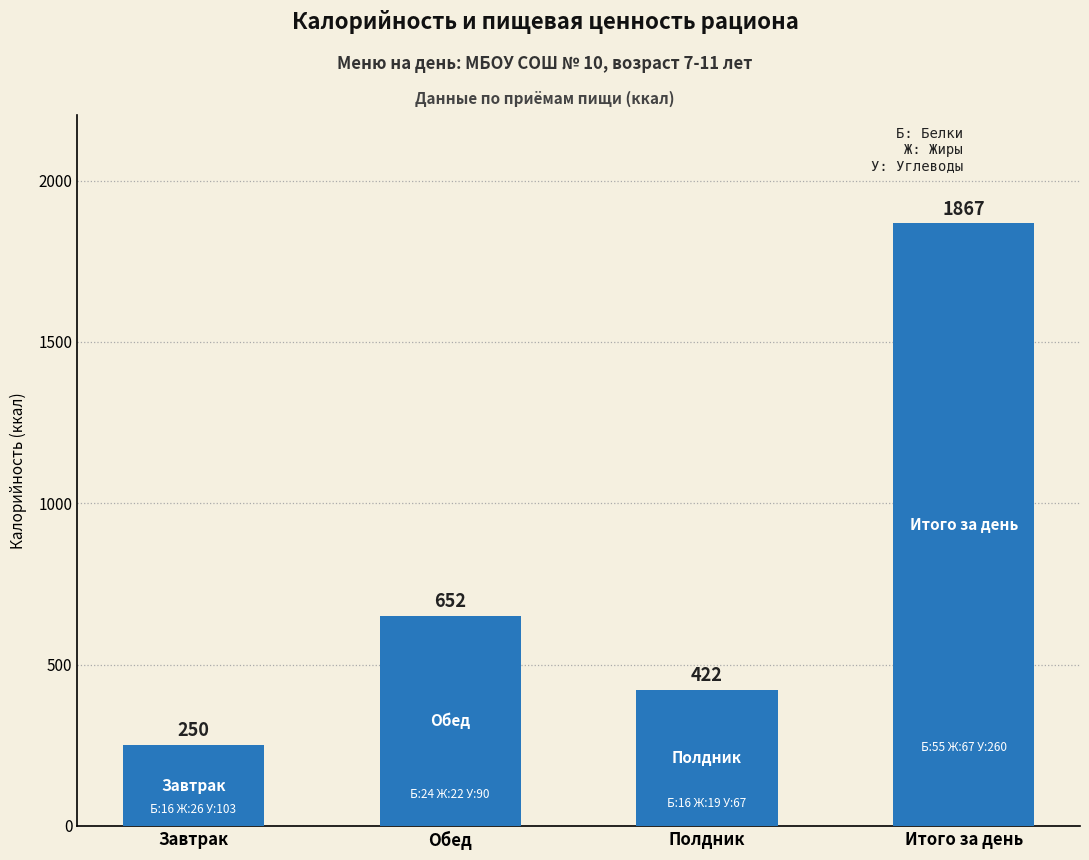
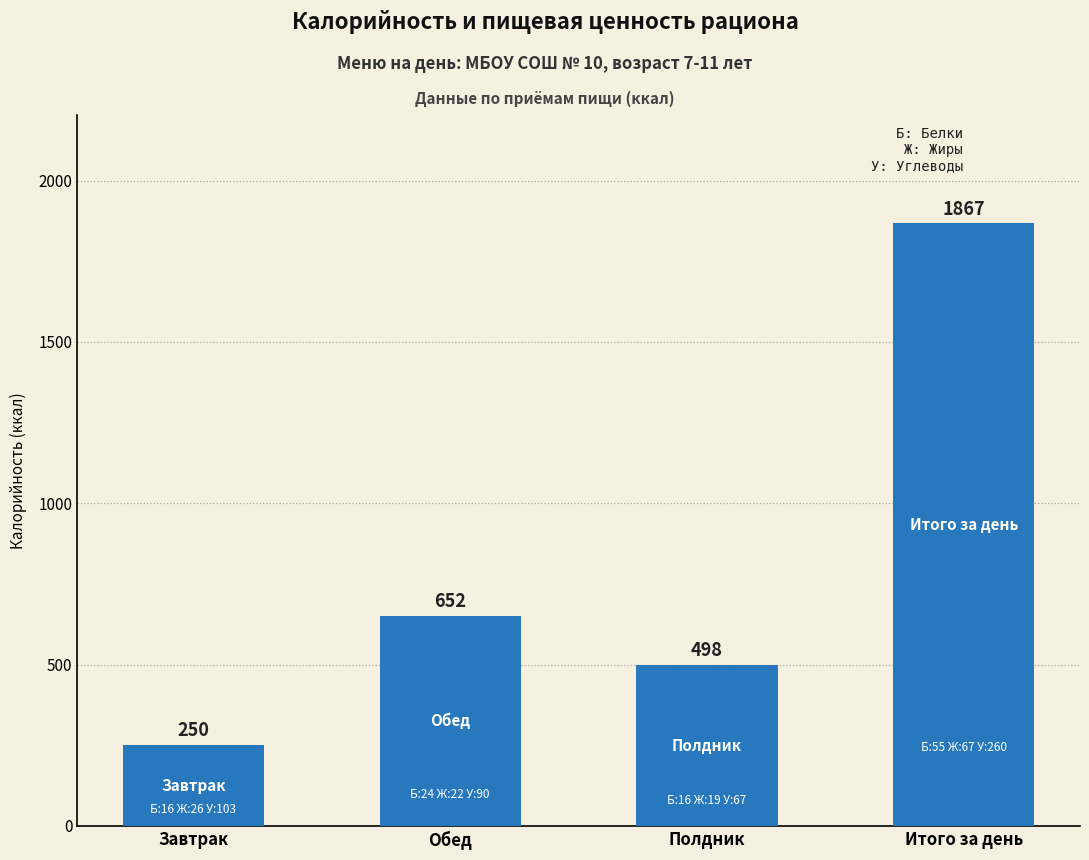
Полдник: 422 -> 498
